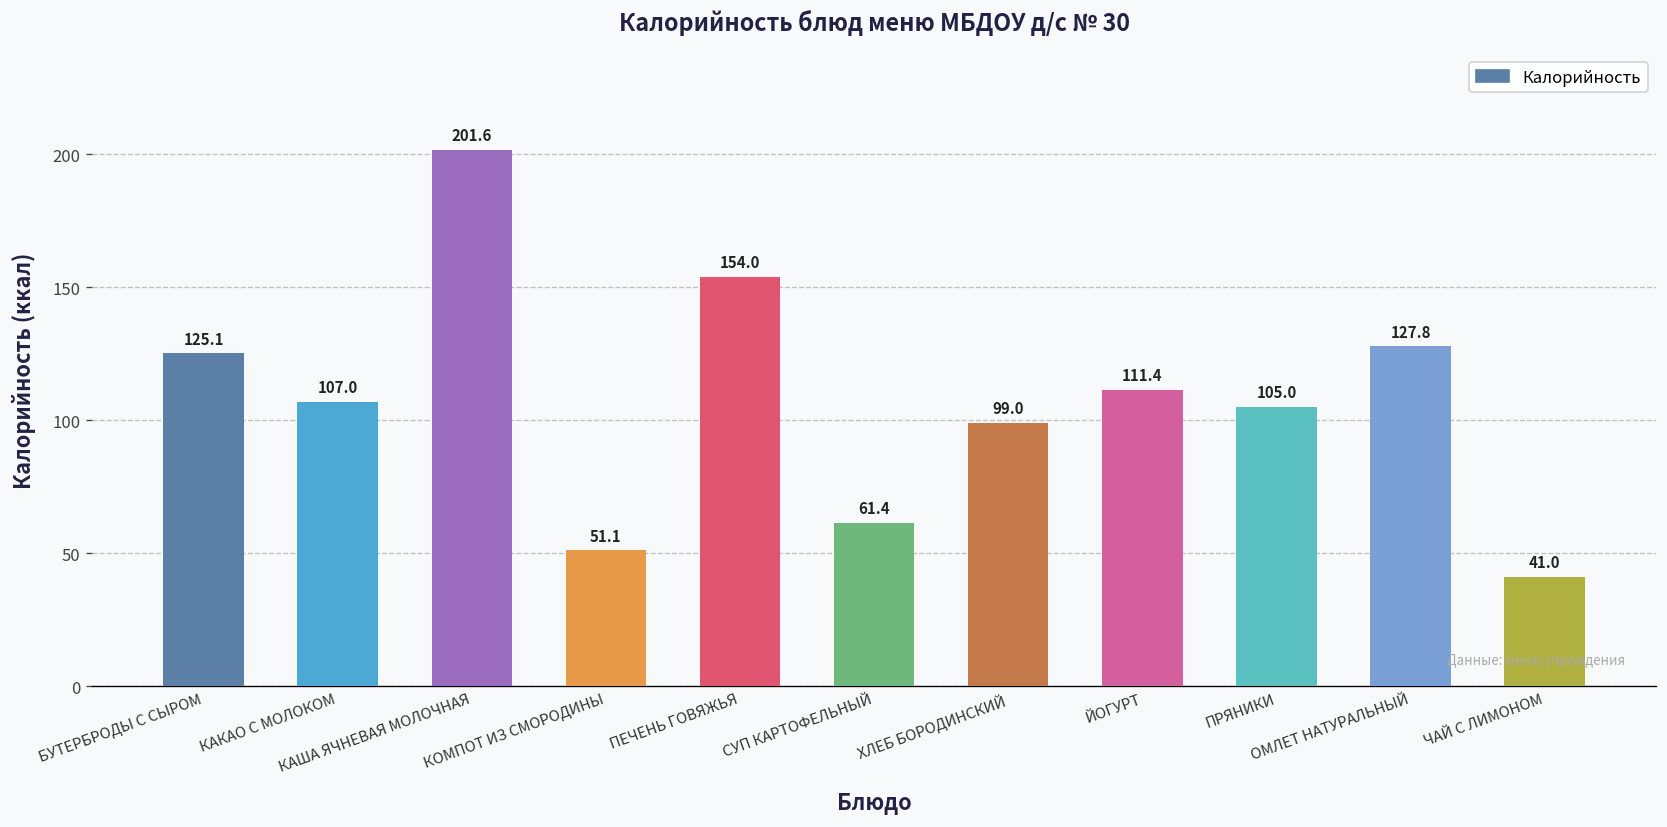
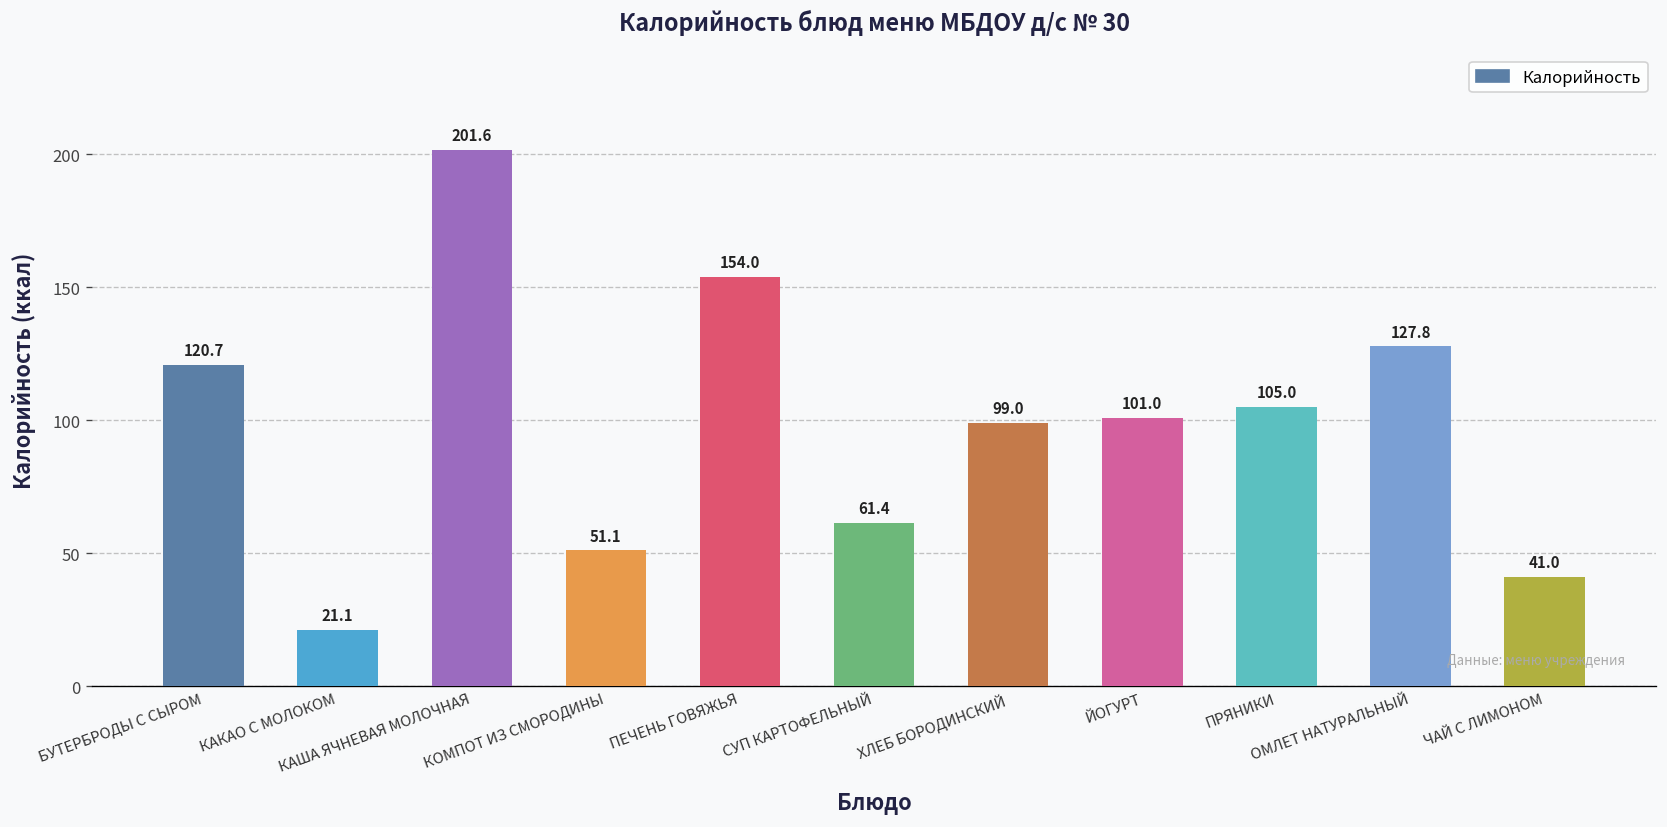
БУТЕРБРОДЫ С СЫРОМ: 125.1 -> 120.7
КАКАО С МОЛОКОМ: 107.0 -> 21.1
ЙОГУРТ: 111.4 -> 101.0
